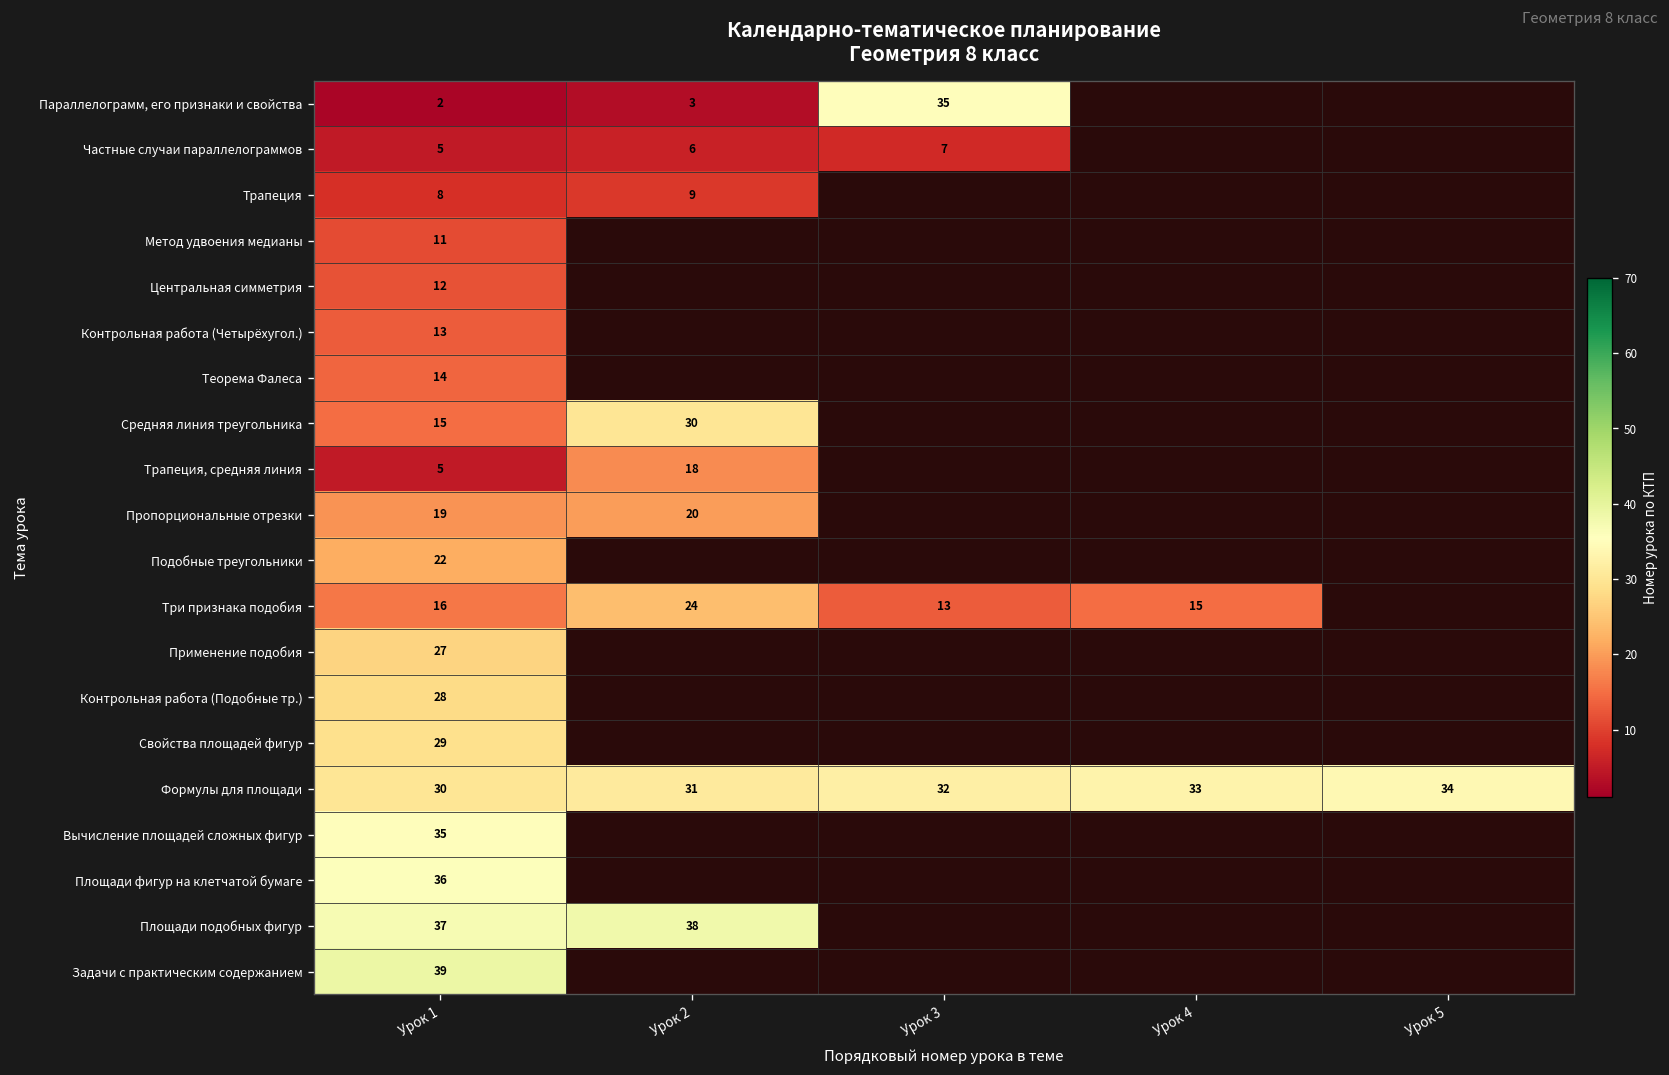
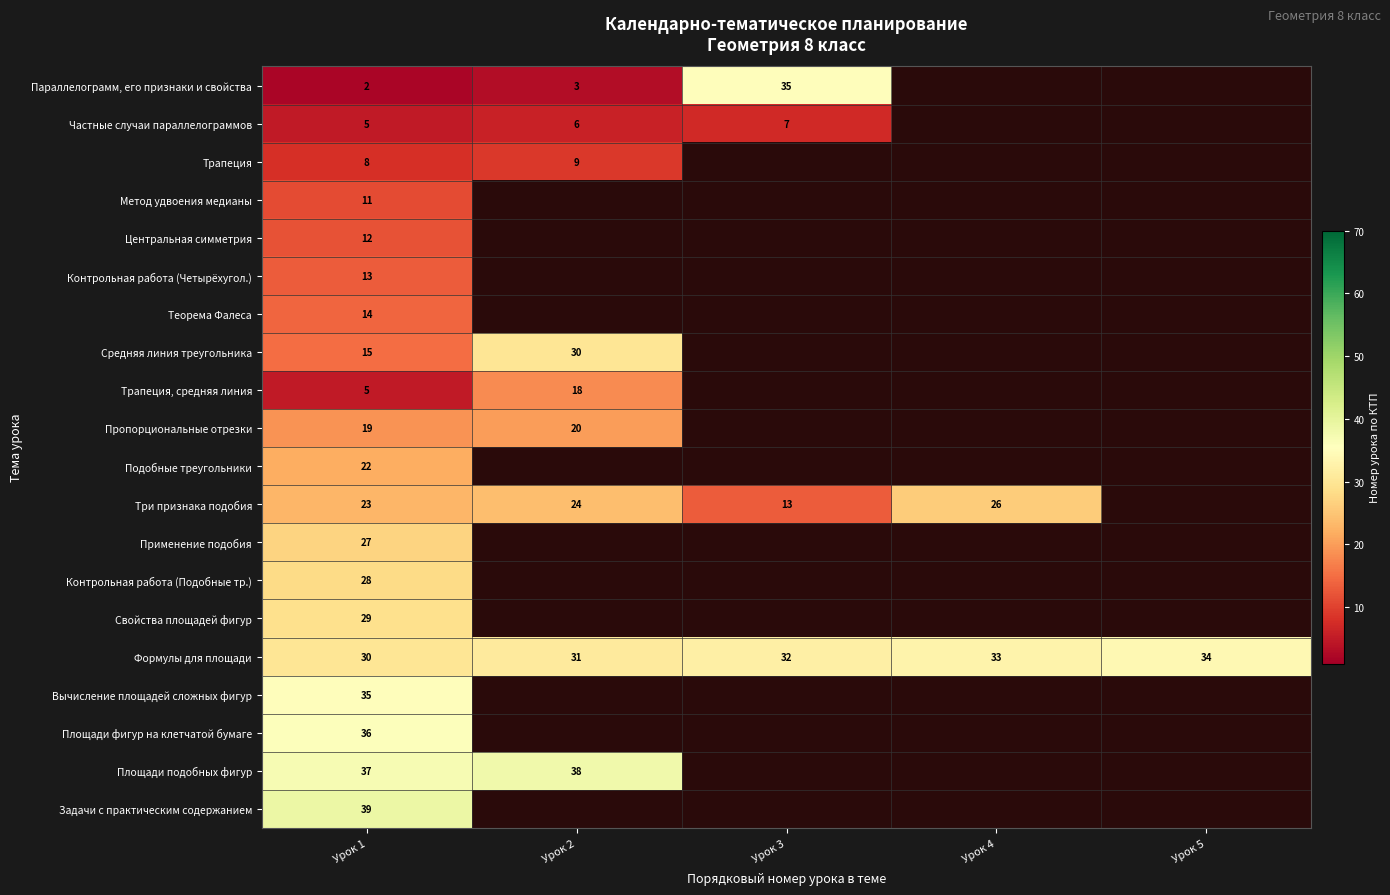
Три признака подобия, Урок 1: 16 -> 23
Три признака подобия, Урок 4: 15 -> 26
